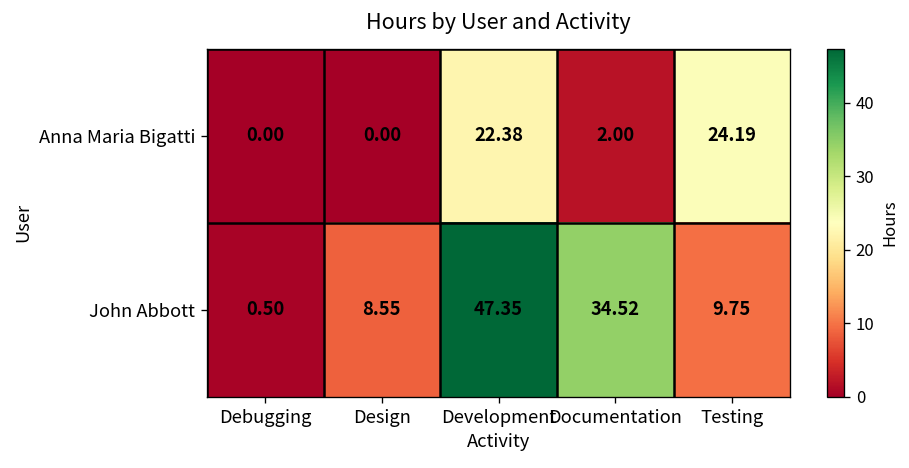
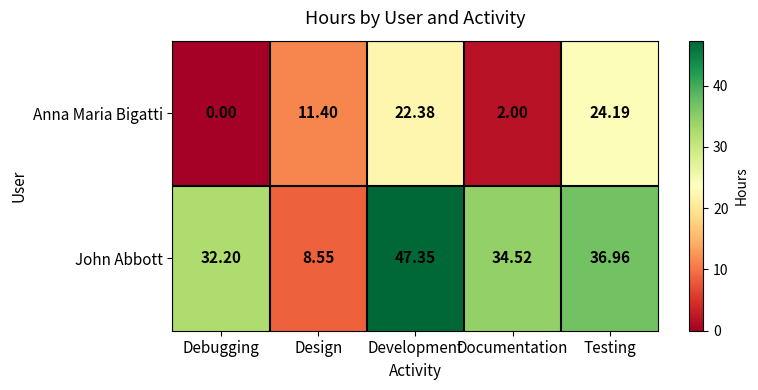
Anna Maria Bigatti, Design: 0.00 -> 11.40
John Abbott, Debugging: 0.50 -> 32.20
John Abbott, Testing: 9.75 -> 36.96
